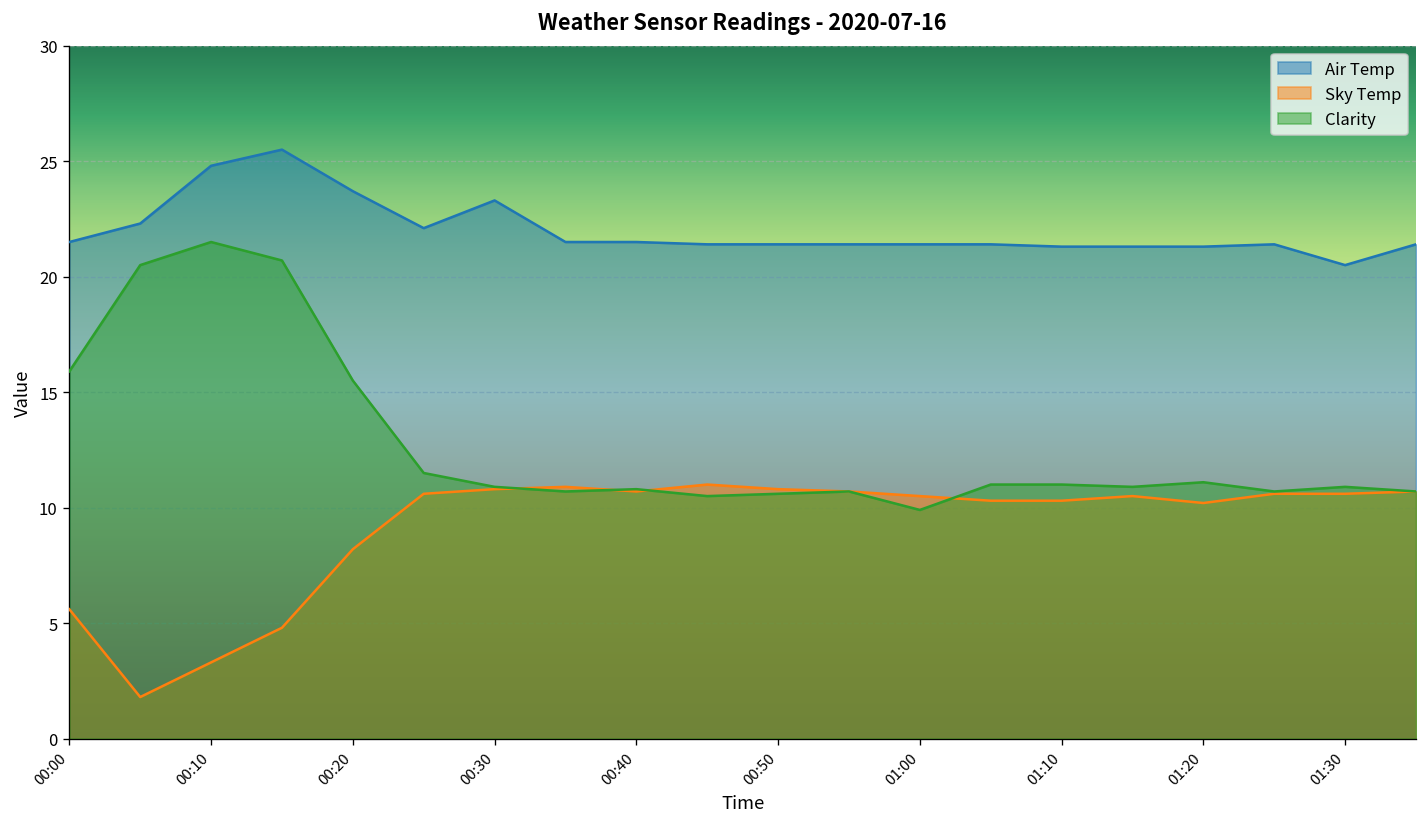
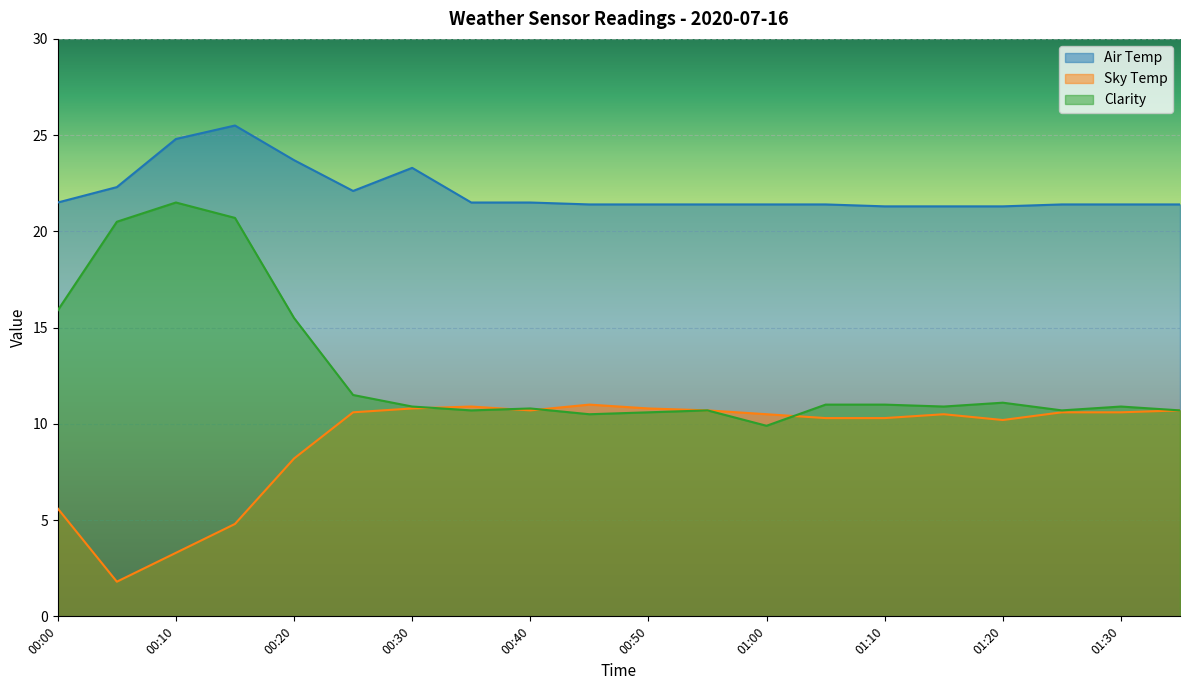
Air Temp, 01:30: 20.5 -> 21.4
